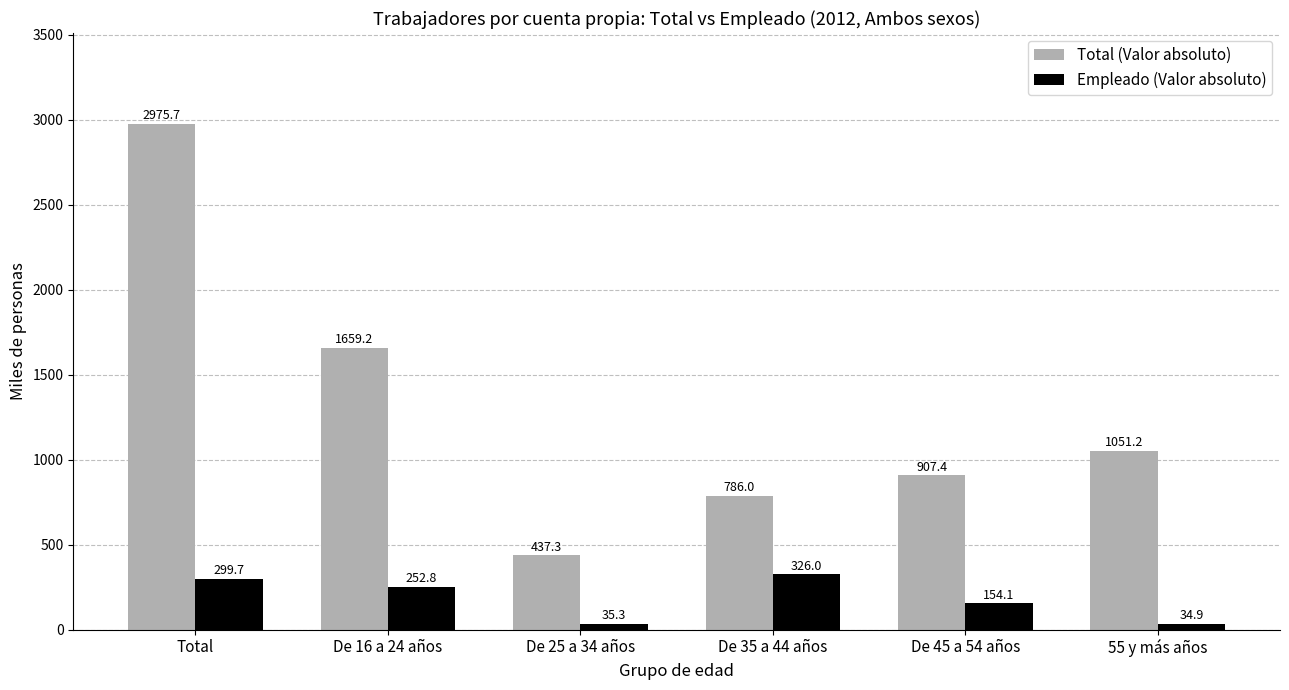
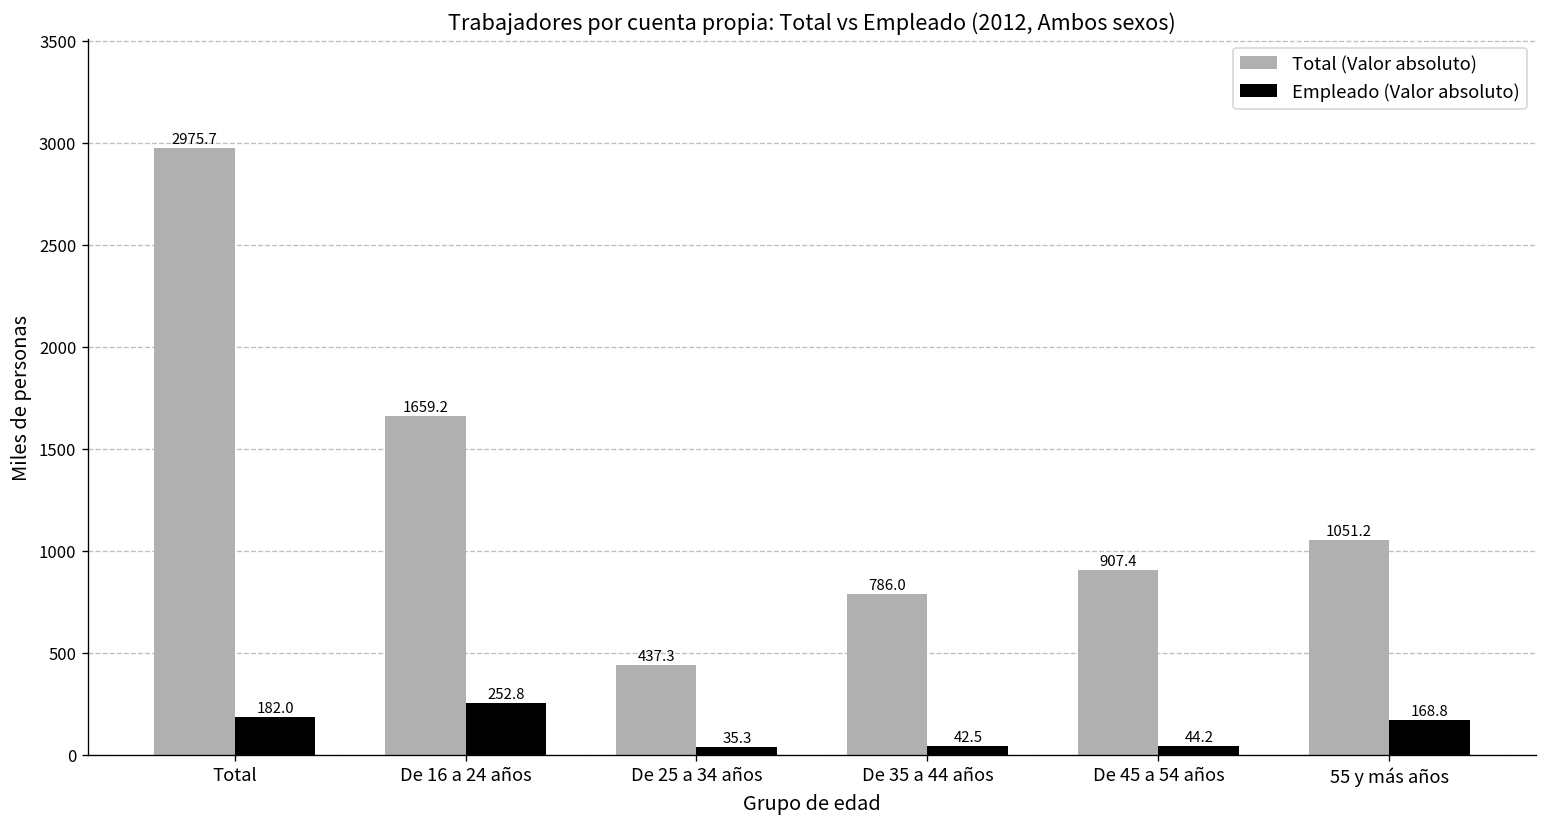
Empleado (Valor absoluto), Total: 299.7 -> 182.0
Empleado (Valor absoluto), De 35 a 44 años: 326.0 -> 42.5
Empleado (Valor absoluto), De 45 a 54 años: 154.1 -> 44.2
Empleado (Valor absoluto), 55 y más años: 34.9 -> 168.8
